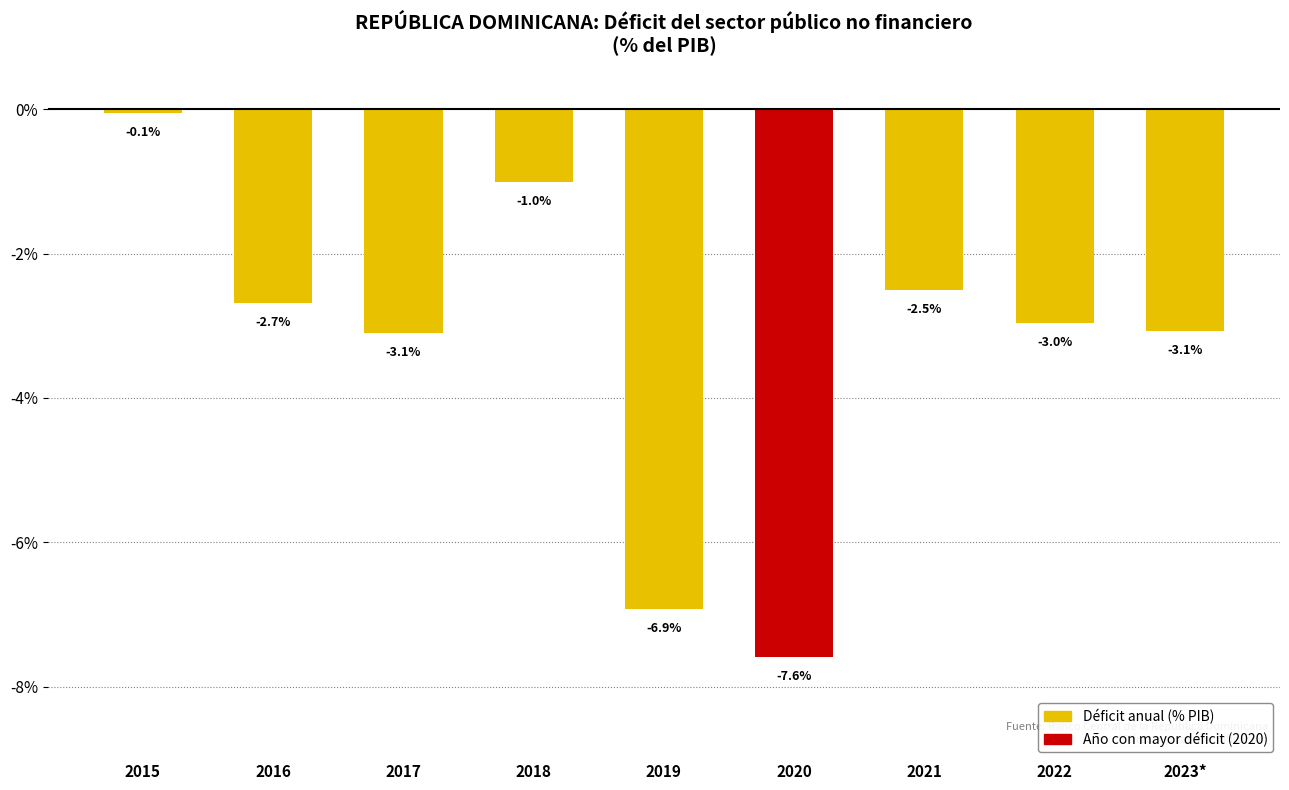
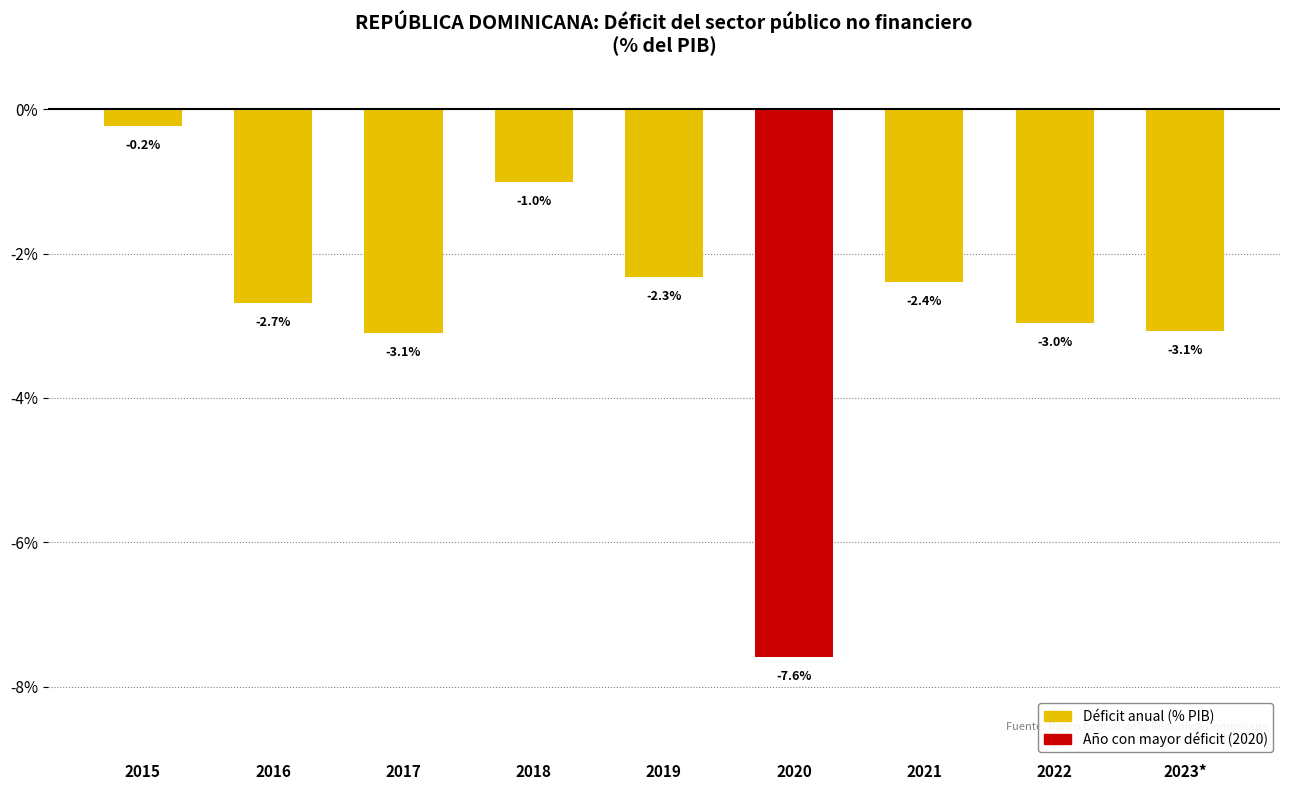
2015: -0.1% -> -0.2%
2019: -6.9% -> -2.3%
2021: -2.5% -> -2.4%
